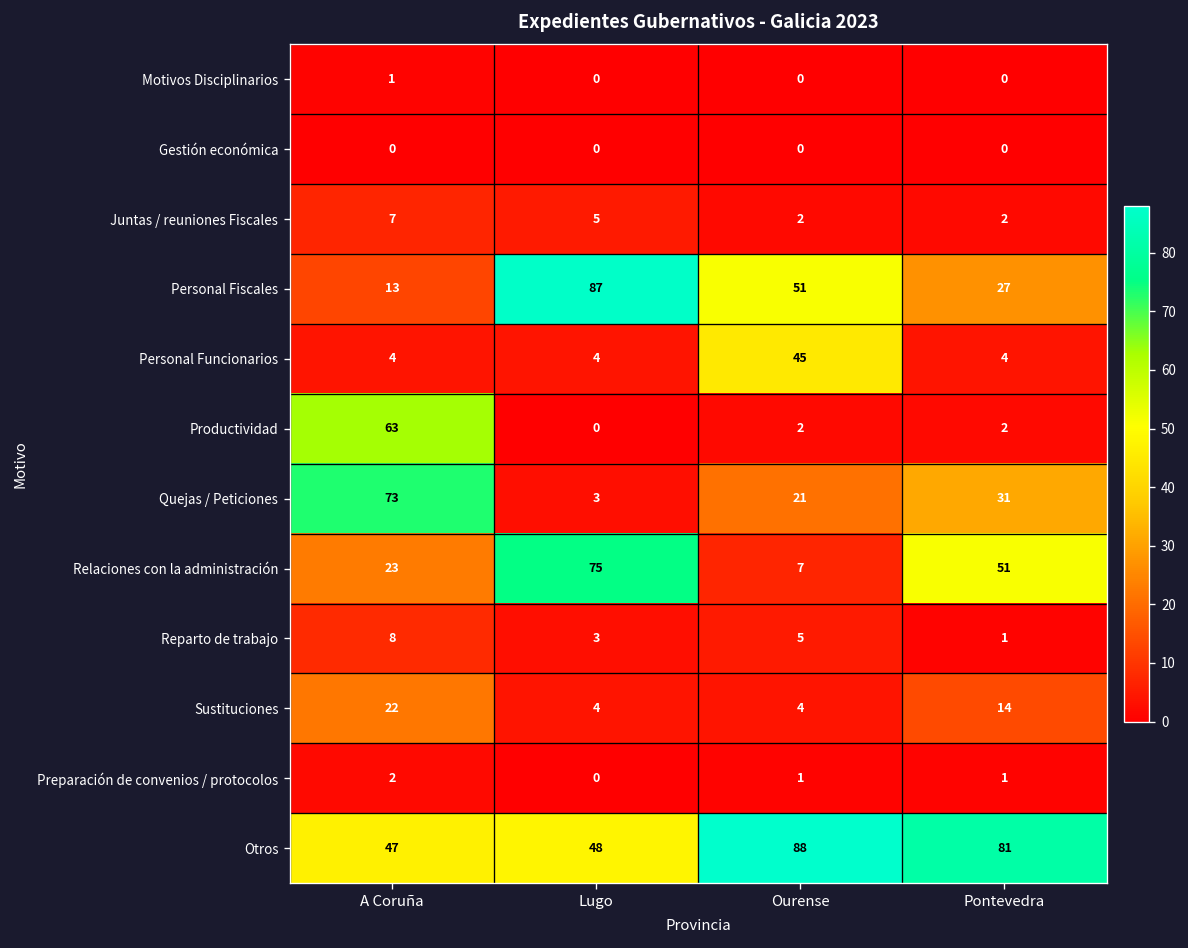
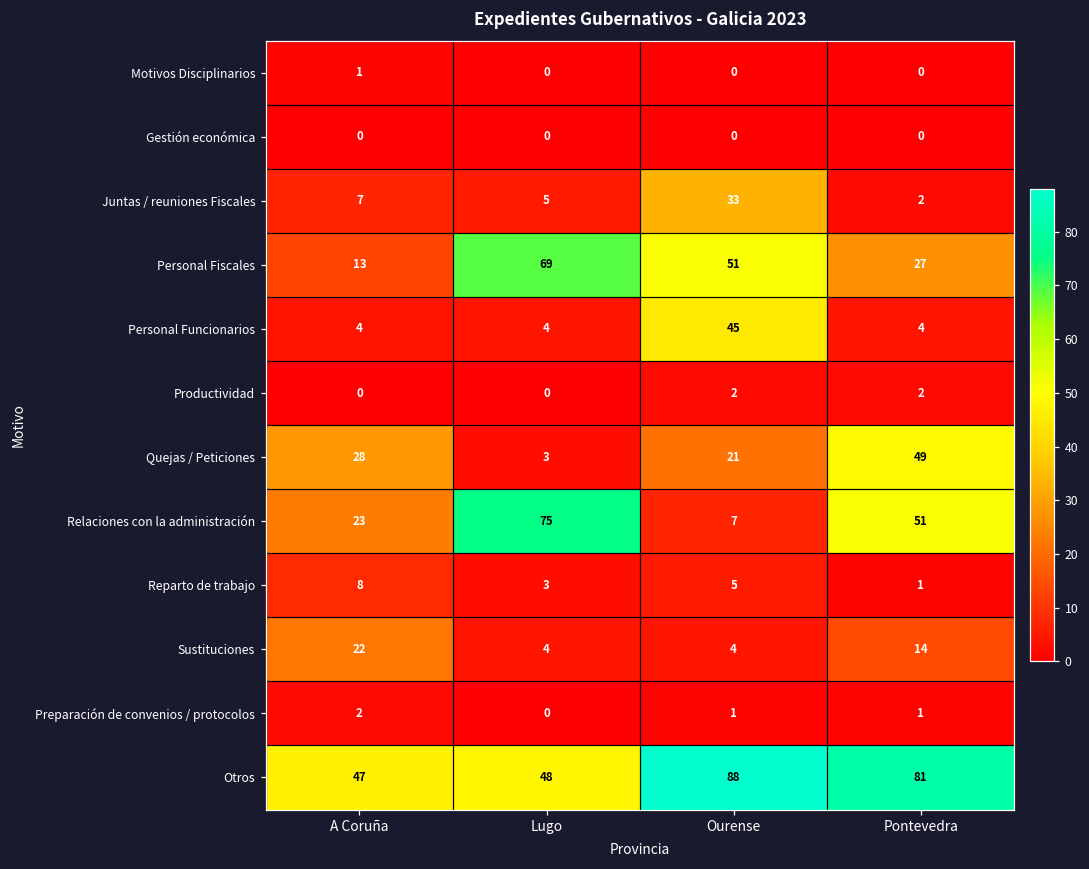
Juntas / reuniones Fiscales, Ourense: 2 -> 33
Personal Fiscales, Lugo: 87 -> 69
Productividad, A Coruña: 63 -> 0
Quejas / Peticiones, A Coruña: 73 -> 28
Quejas / Peticiones, Pontevedra: 31 -> 49
